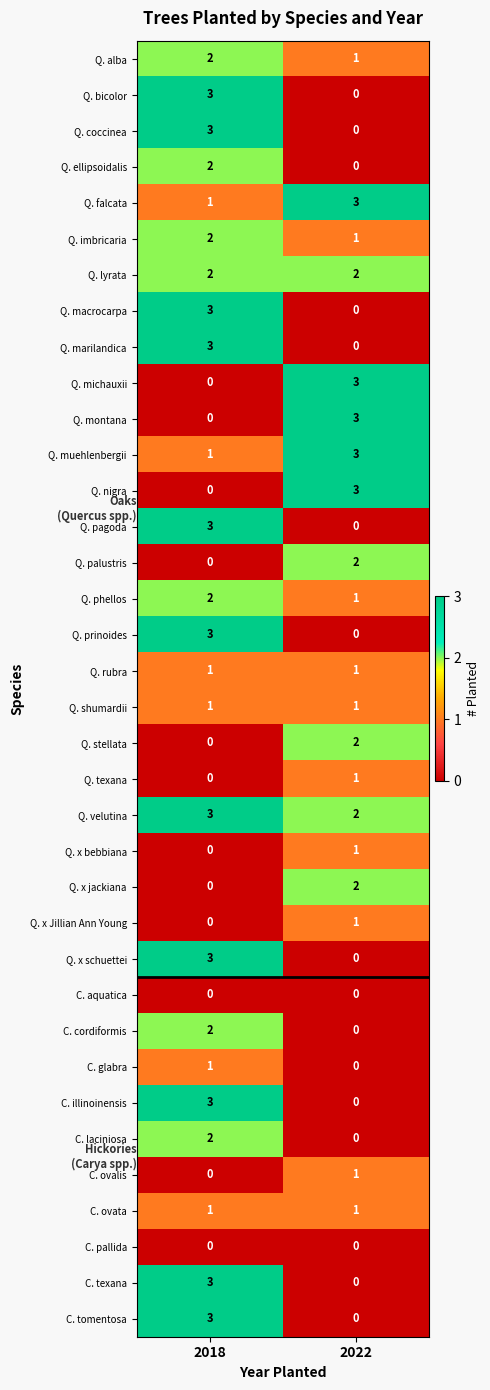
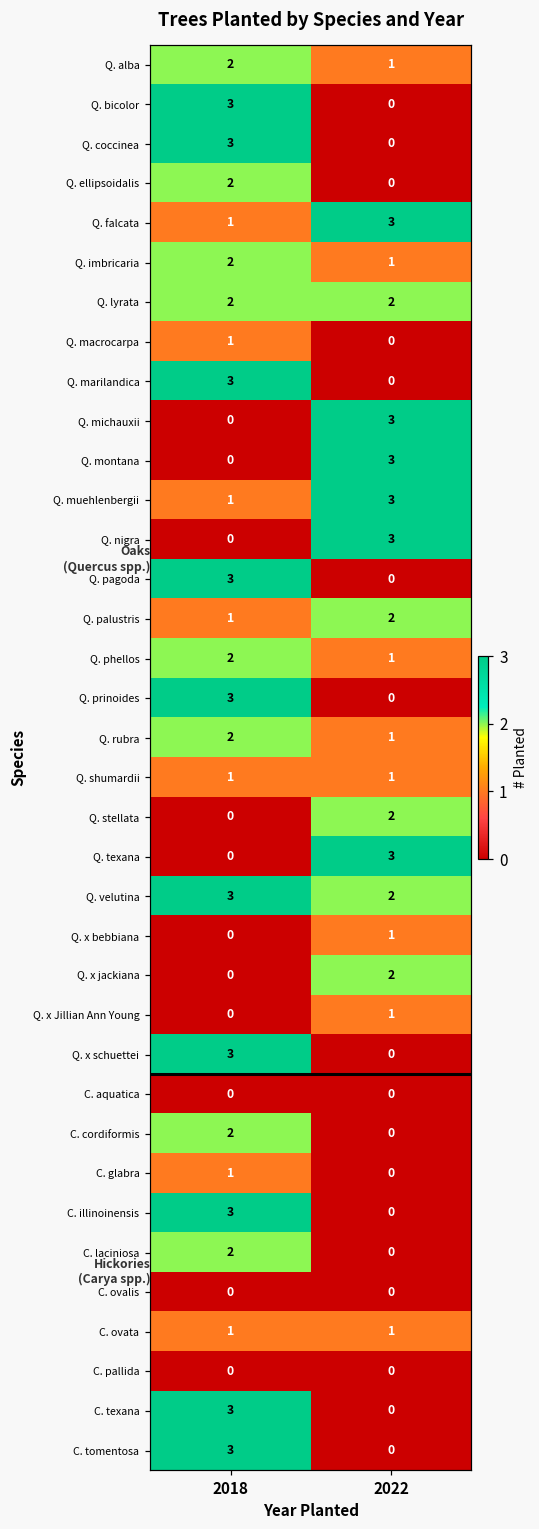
Q. macrocarpa, 2018: 3 -> 1
Q. palustris, 2018: 0 -> 1
Q. rubra, 2018: 1 -> 2
Q. texana, 2022: 1 -> 3
C. ovalis, 2022: 1 -> 0
